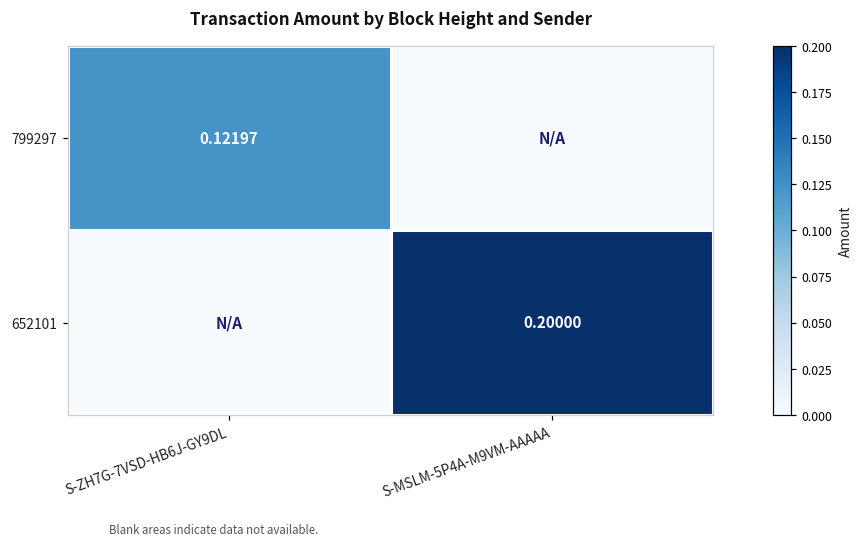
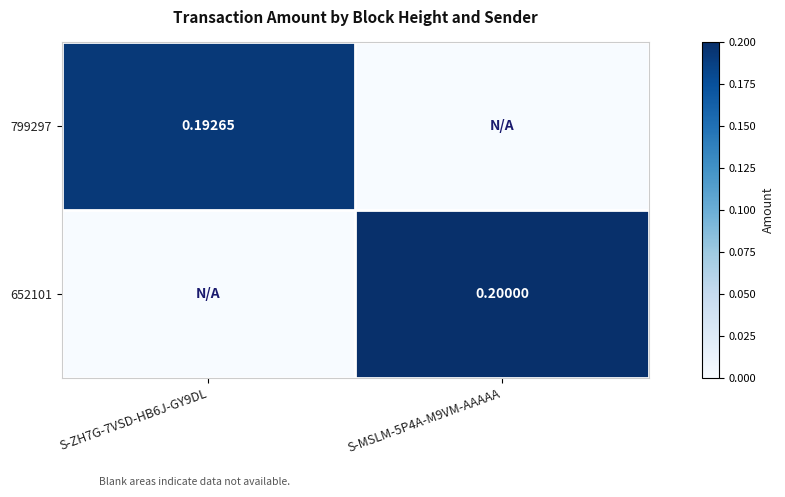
799297, S-ZH7G-7VSD-HB6J-GY9DL: 0.12197 -> 0.19265
